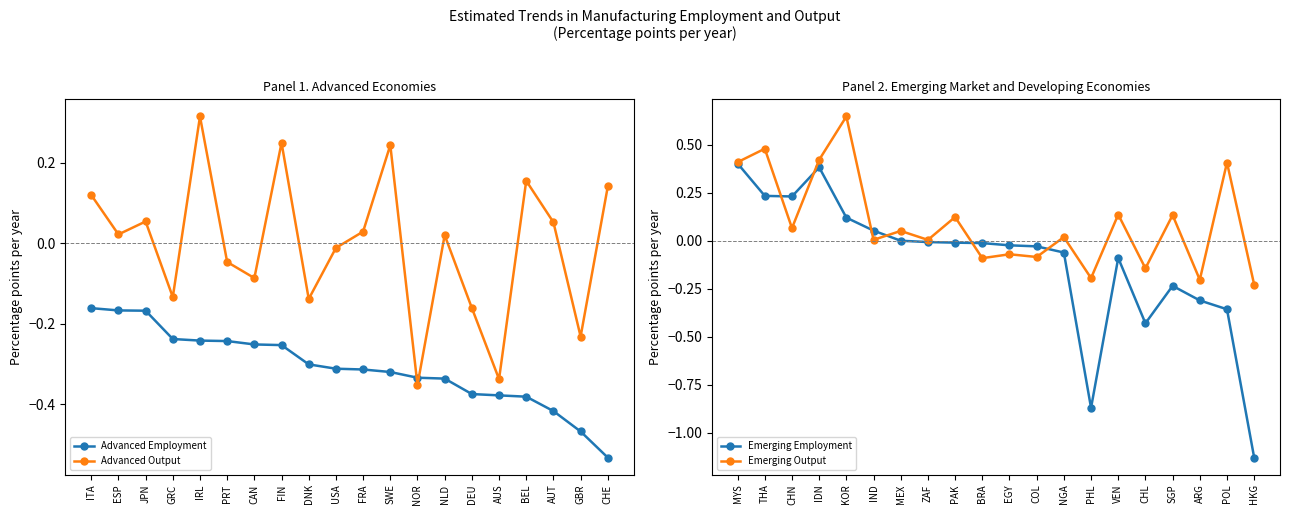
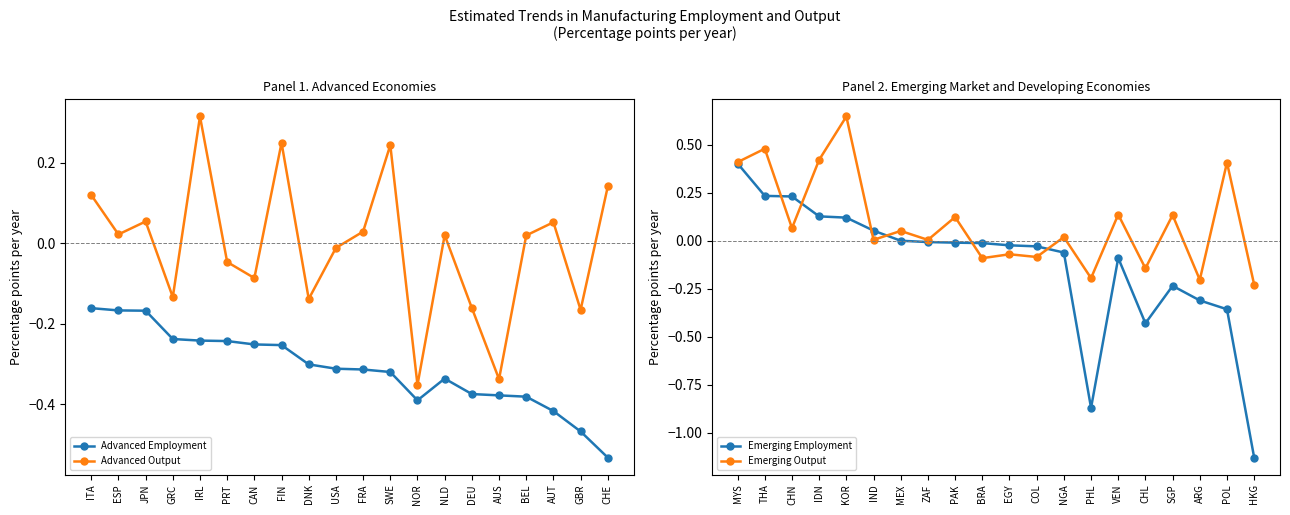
Panel 1. Advanced Economies, Advanced Employment, NOR: -0.33 -> -0.39
Panel 1. Advanced Economies, Advanced Output, BEL: 0.15 -> 0.02
Panel 1. Advanced Economies, Advanced Output, GBR: -0.23 -> -0.17
Panel 2. Emerging Market and Developing Economies, Emerging Employment, IDN: 0.38 -> 0.13
